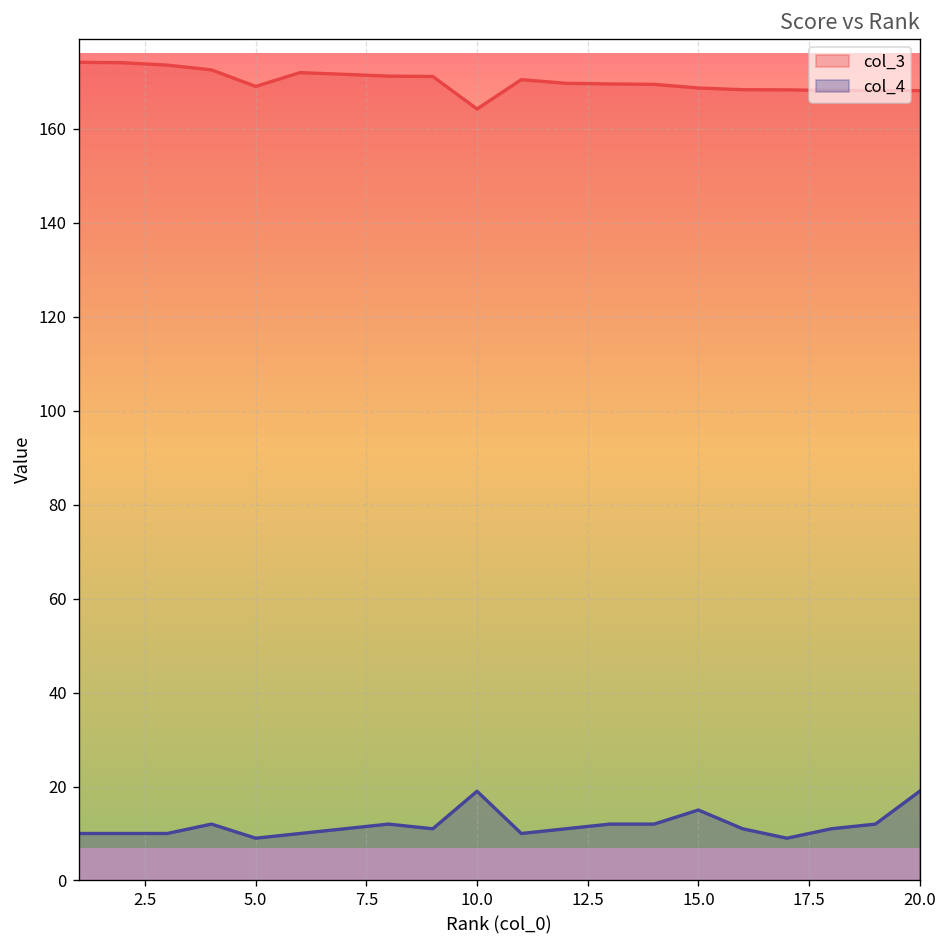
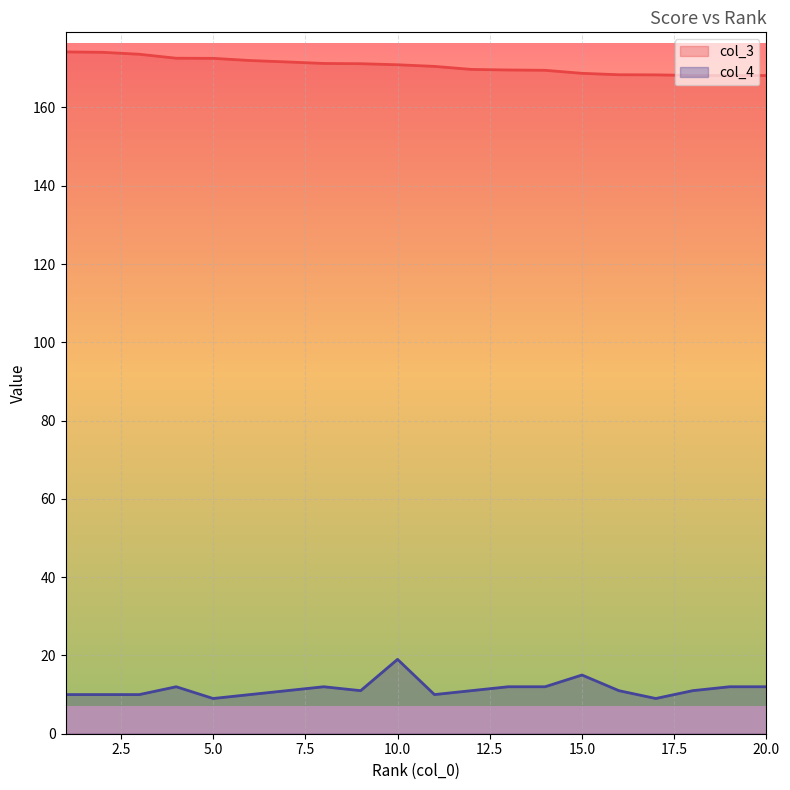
col_3, 5.0: 169 -> 173
col_3, 10.0: 164 -> 171
col_4, 20.0: 19 -> 12
